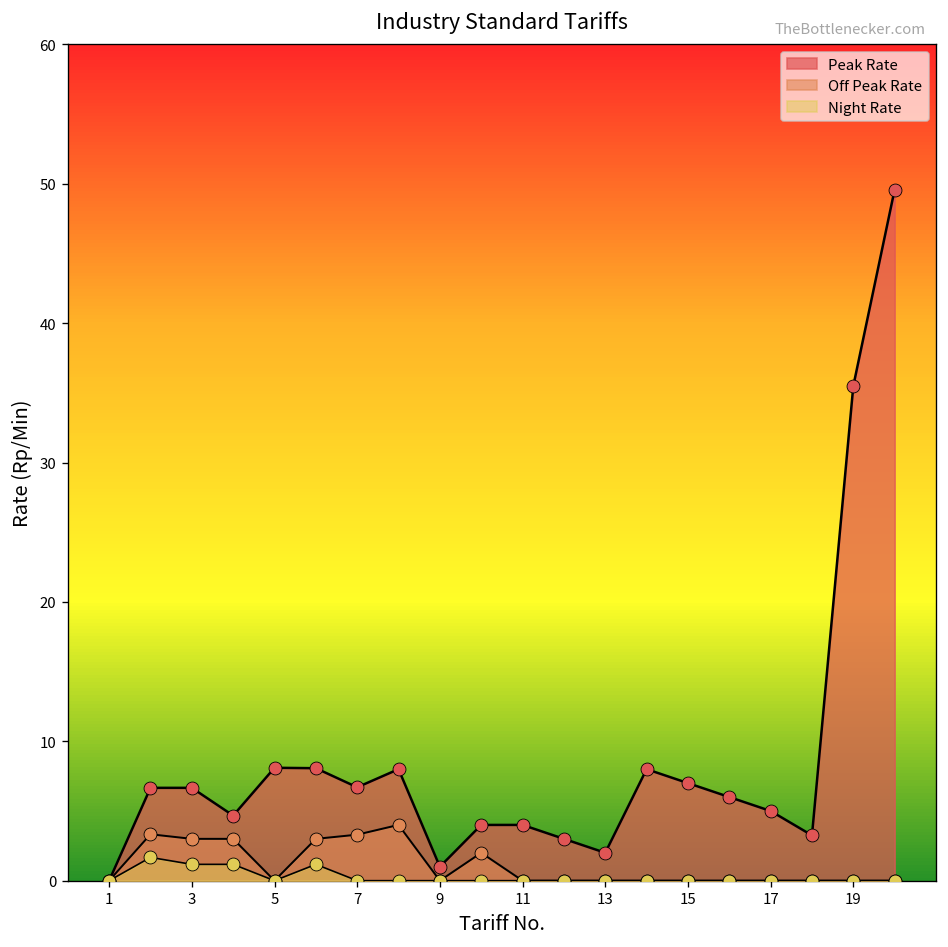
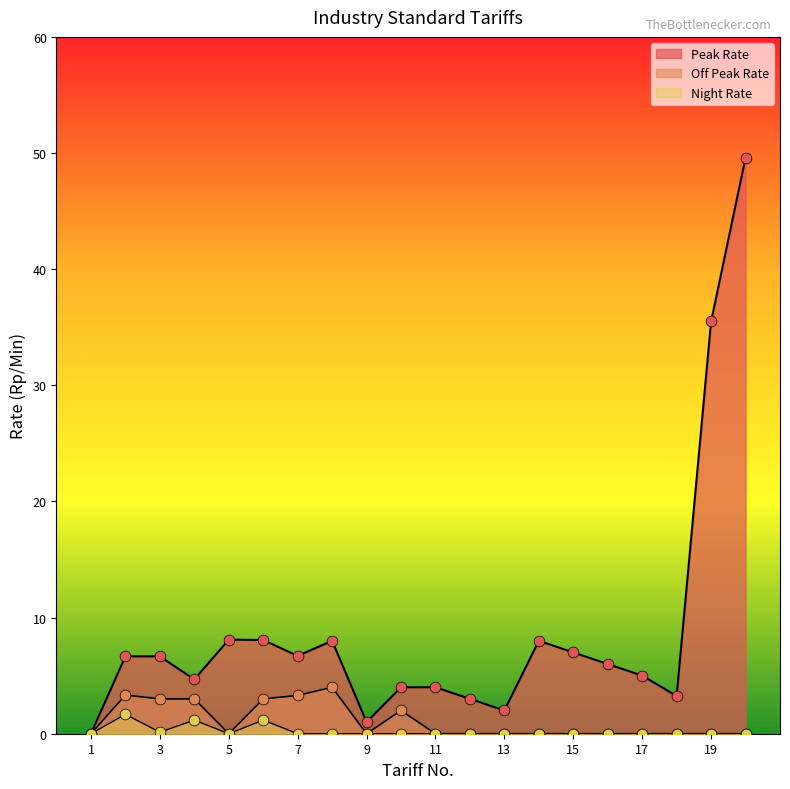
Night Rate, 3: 1.2 -> 0.1
